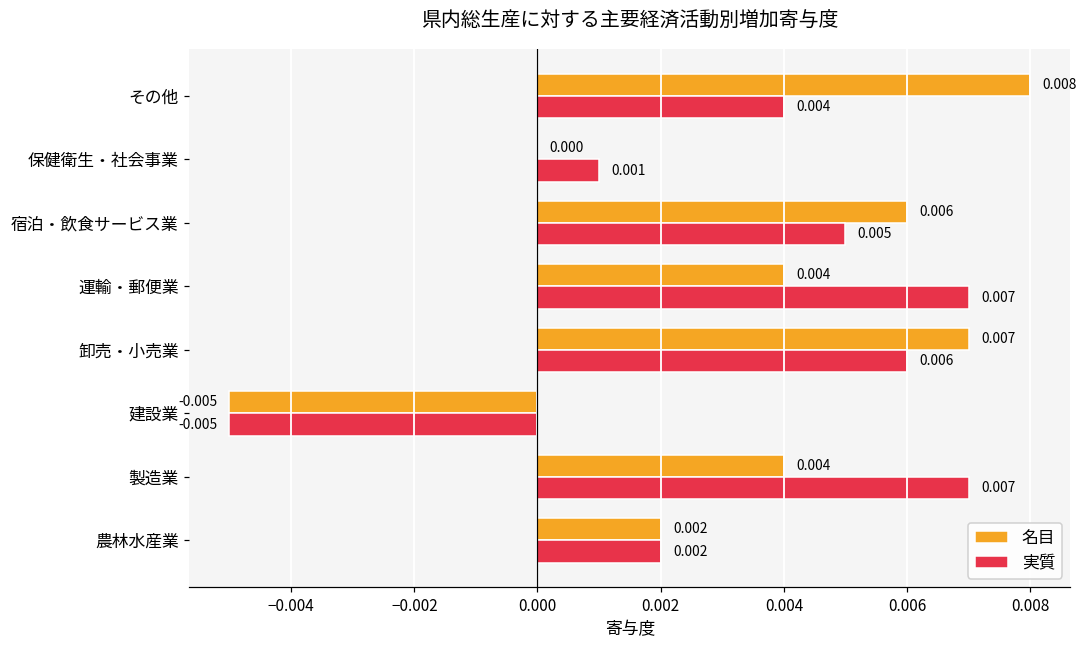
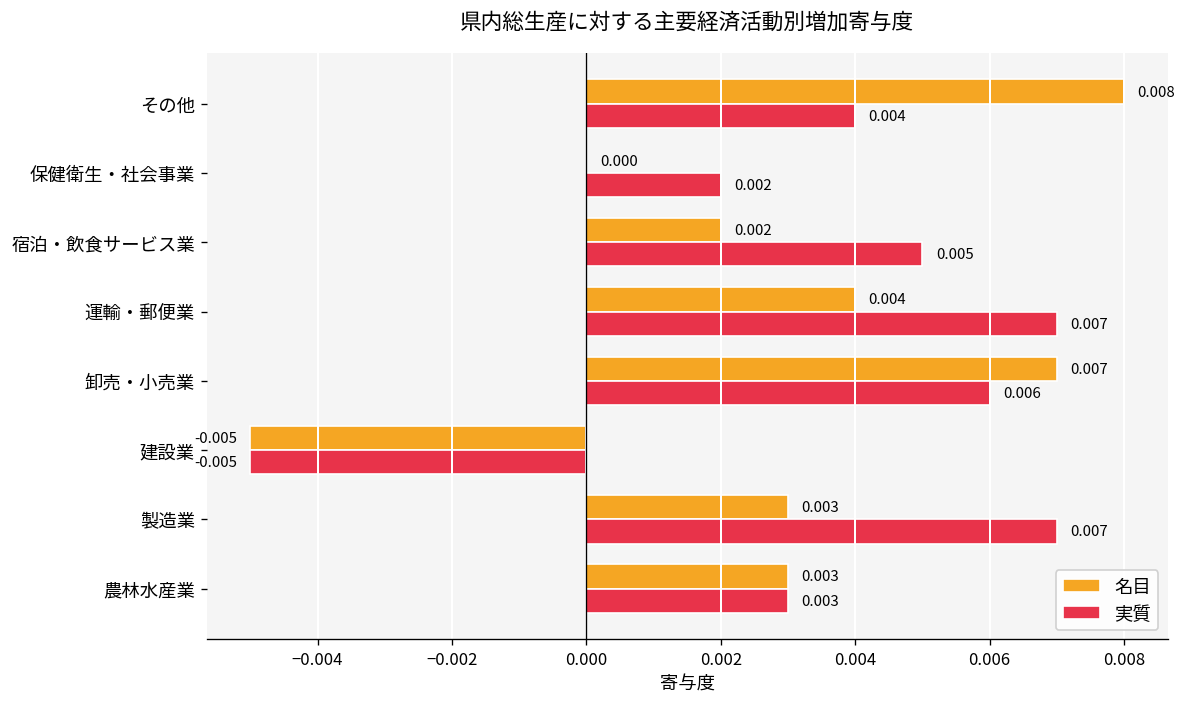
実質, 保健衛生・社会事業: 0.001 -> 0.002
名目, 宿泊・飲食サービス業: 0.006 -> 0.002
名目, 製造業: 0.004 -> 0.003
名目, 農林水産業: 0.002 -> 0.003
実質, 農林水産業: 0.002 -> 0.003
